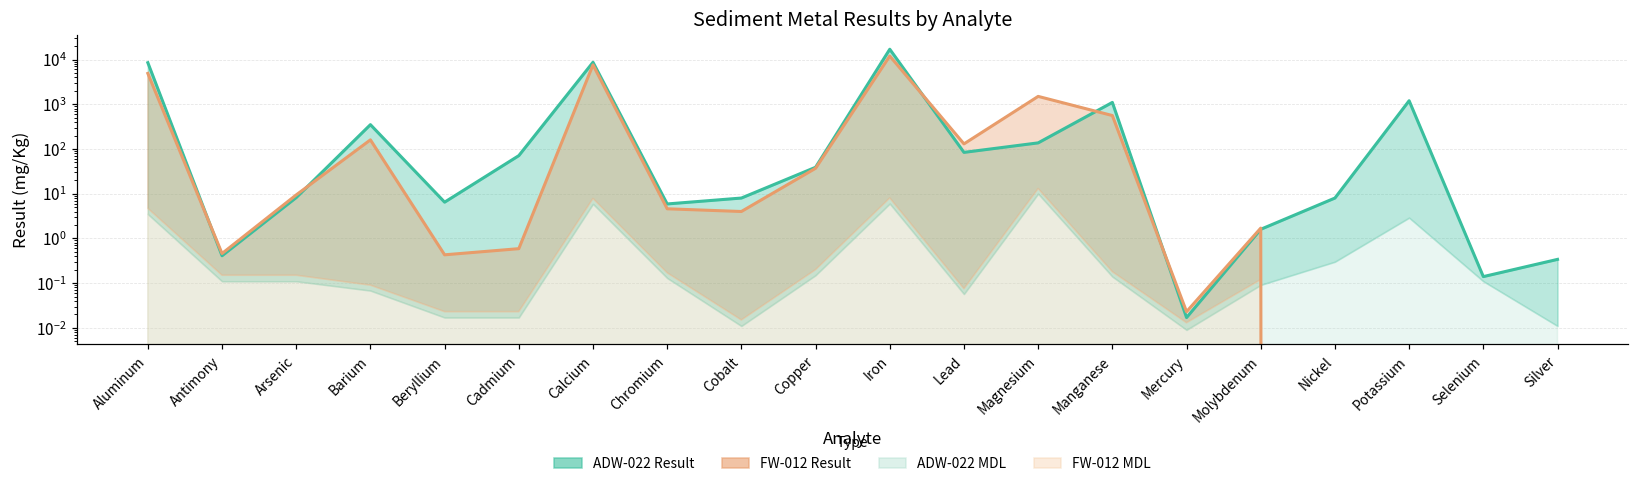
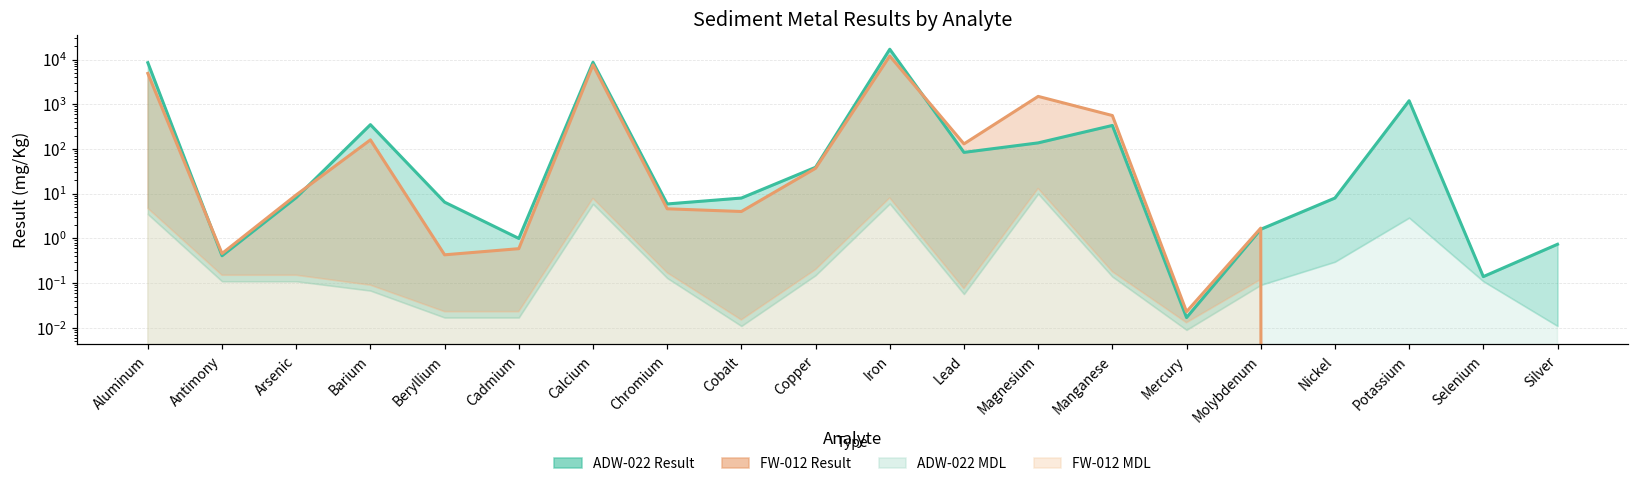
ADW-022 Result, Cadmium: 70 -> 1
ADW-022 Result, Manganese: 1100 -> 300
ADW-022 Result, Silver: 0.3 -> 0.7
